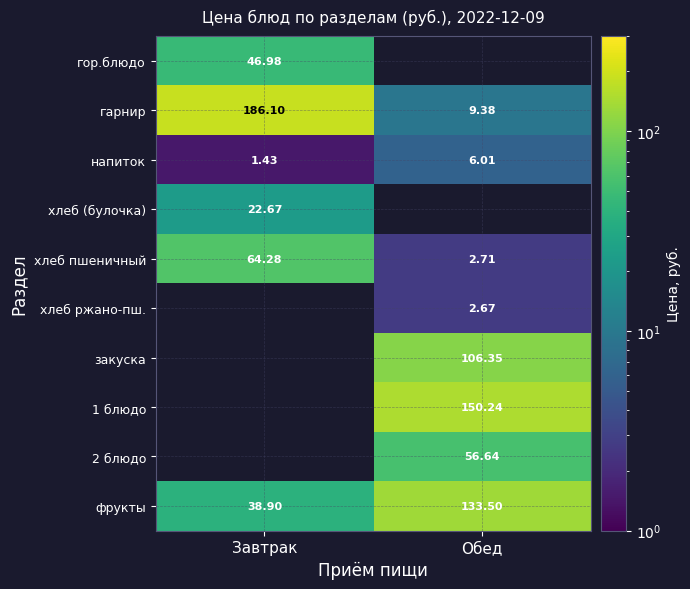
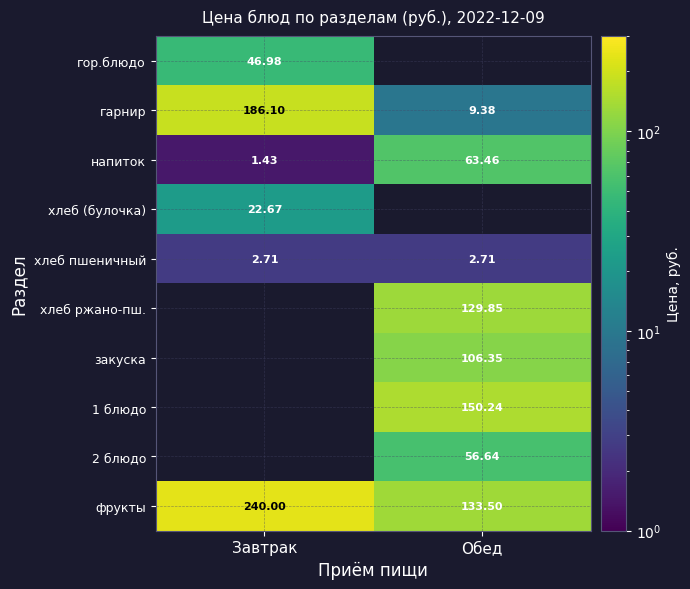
напиток, Обед: 6.01 -> 63.46
хлеб пшеничный, Завтрак: 64.28 -> 2.71
хлеб ржано-пш., Обед: 2.67 -> 129.85
фрукты, Завтрак: 38.90 -> 240.00
